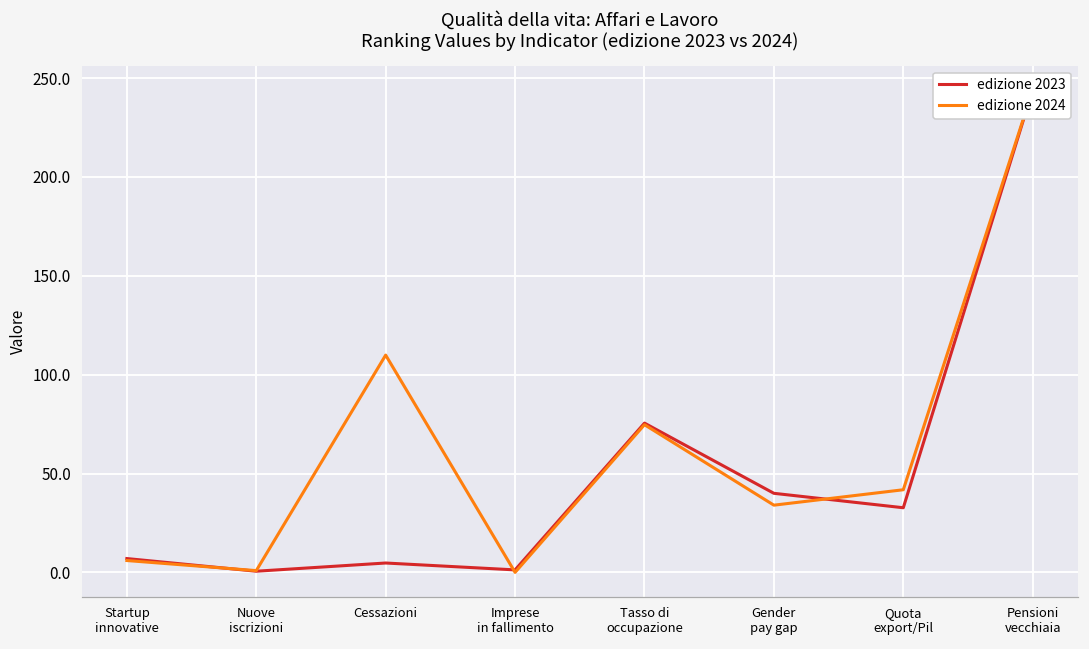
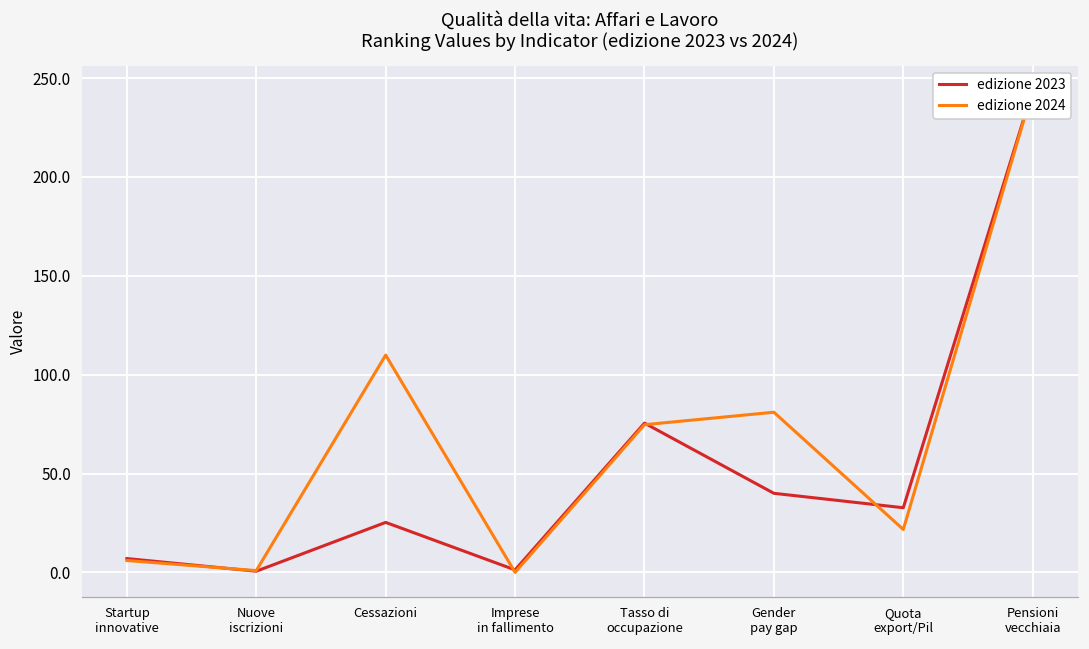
edizione 2023, Cessazioni: 5 -> 25
edizione 2024, Gender pay gap: 34 -> 81
edizione 2024, Quota export/Pil: 42 -> 22
